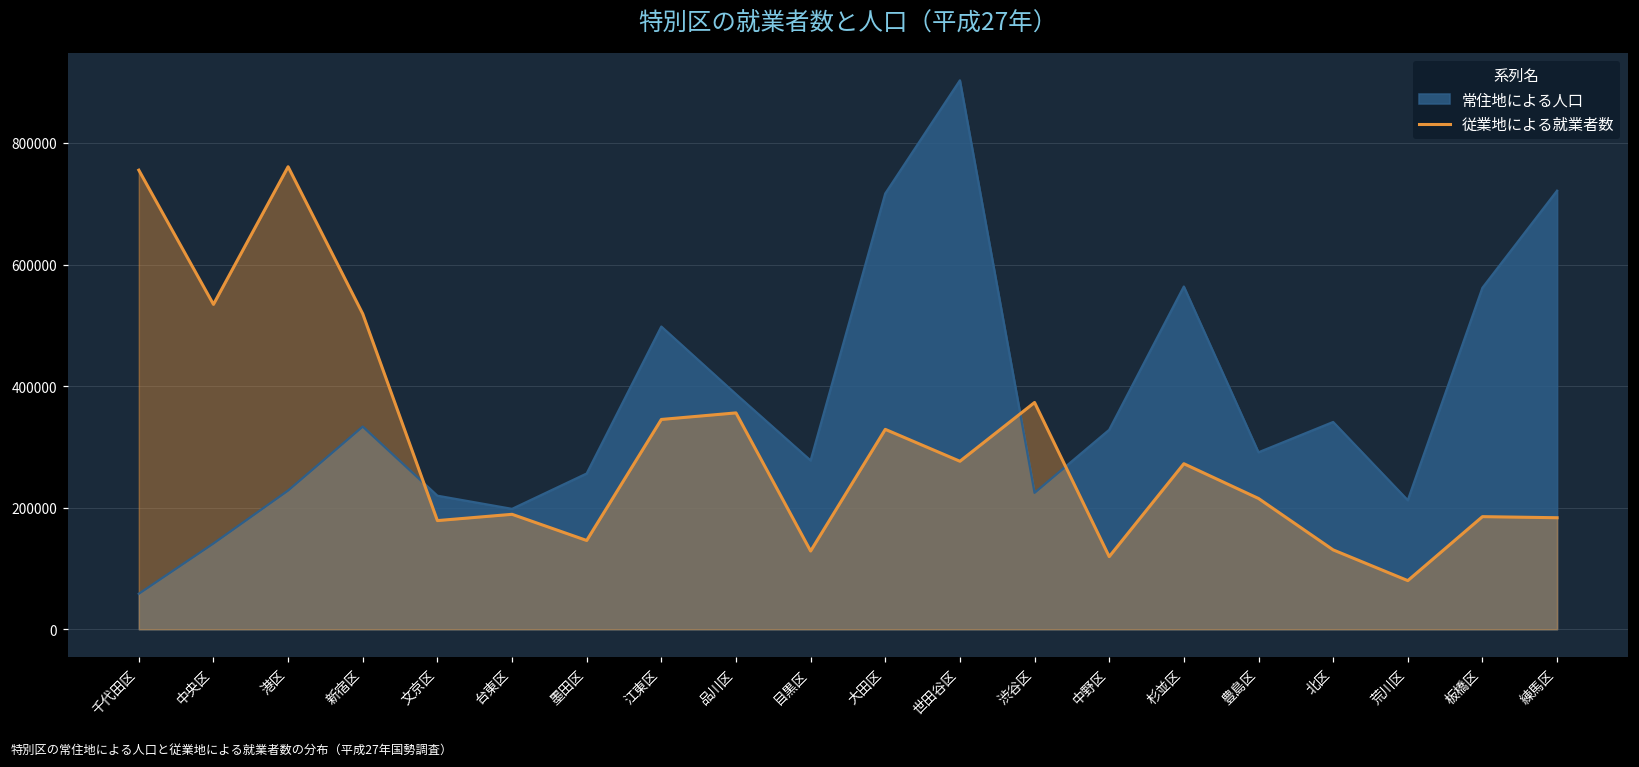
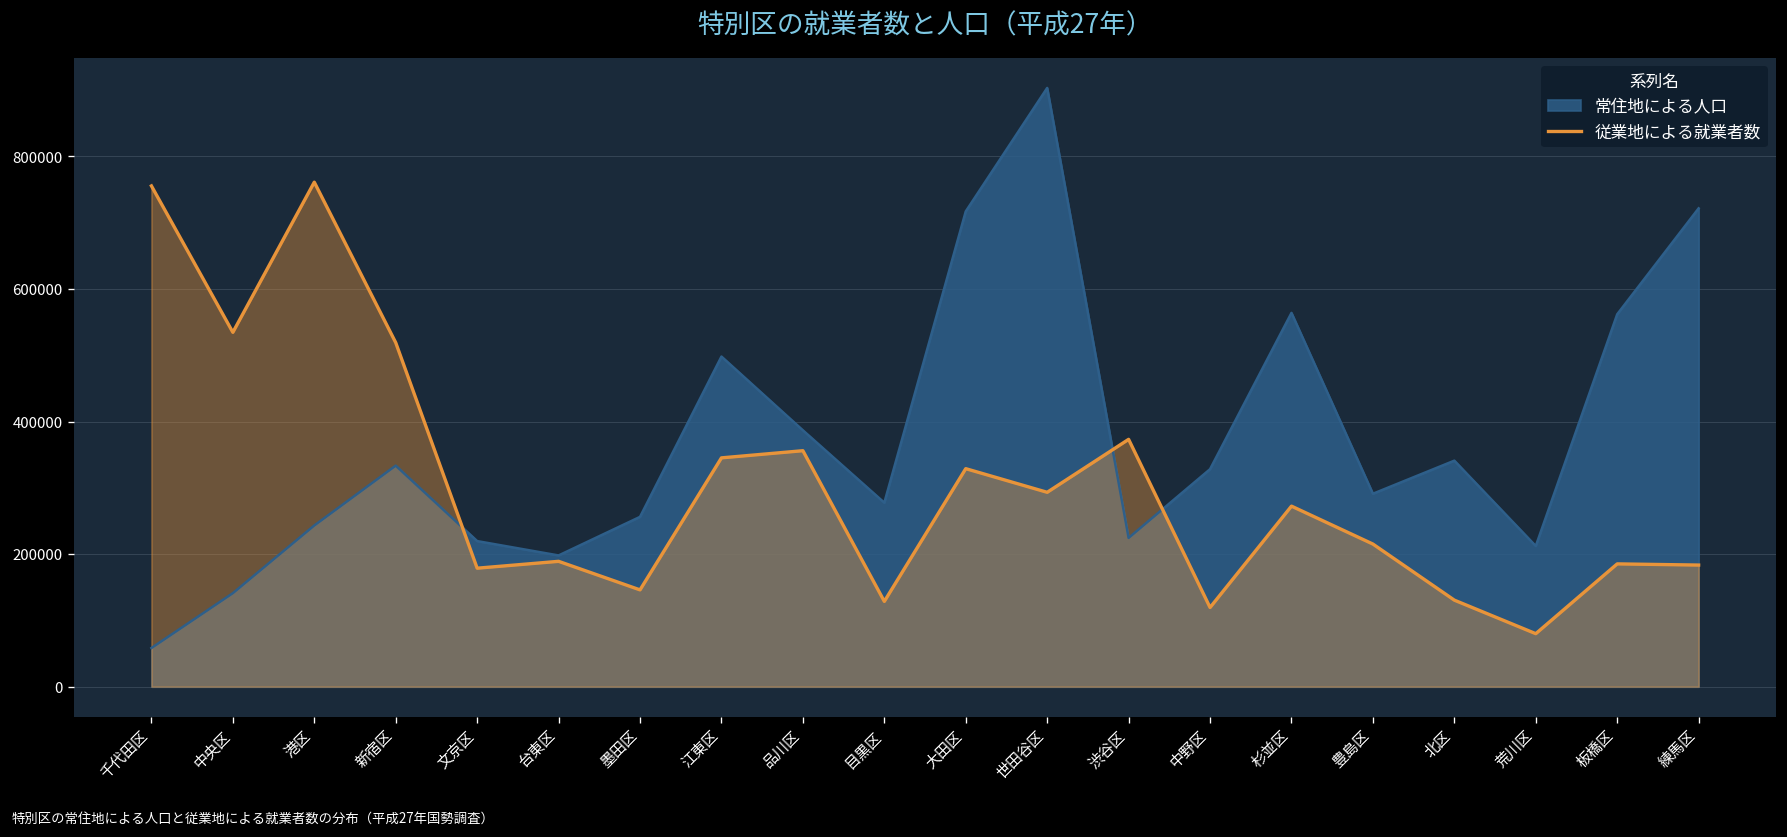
常住地による人口, 港区: 230000 -> 240000
従業地による就業者数, 世田谷区: 280000 -> 290000
